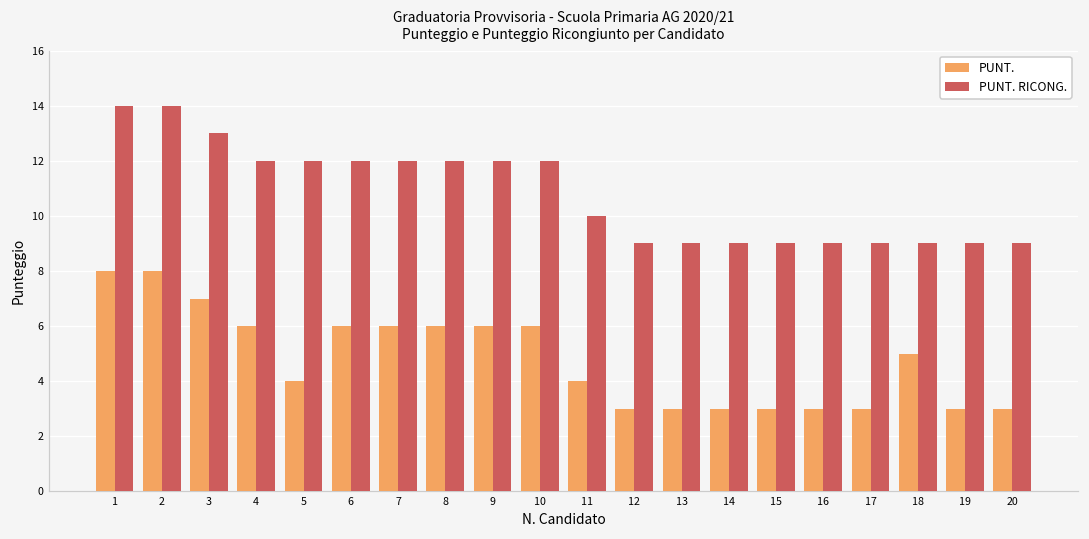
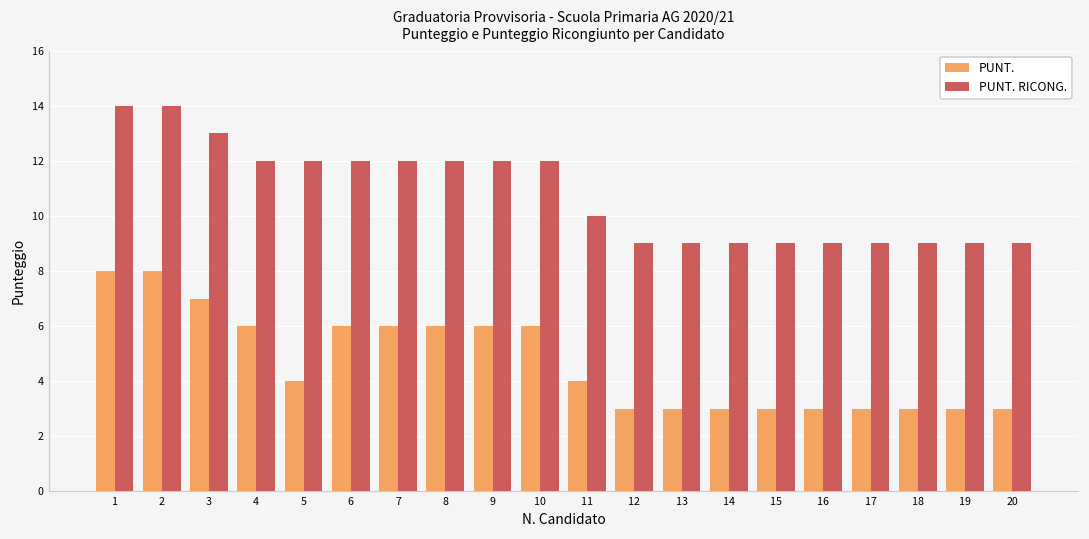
PUNT., 18: 5 -> 3
